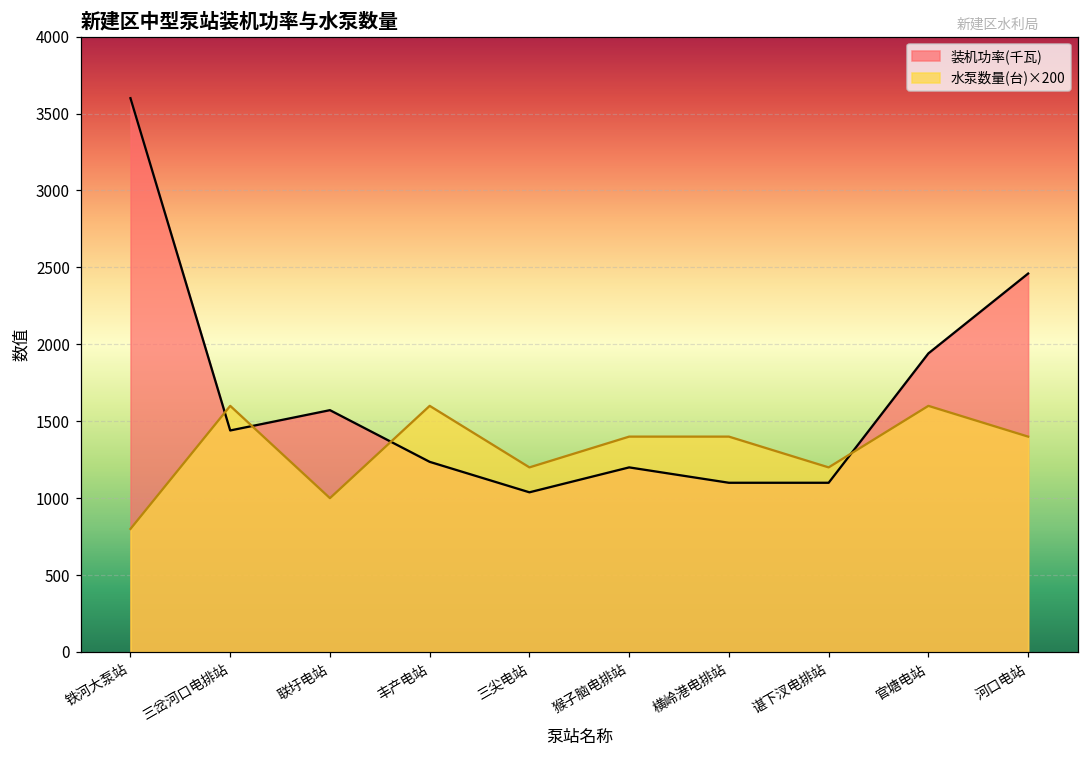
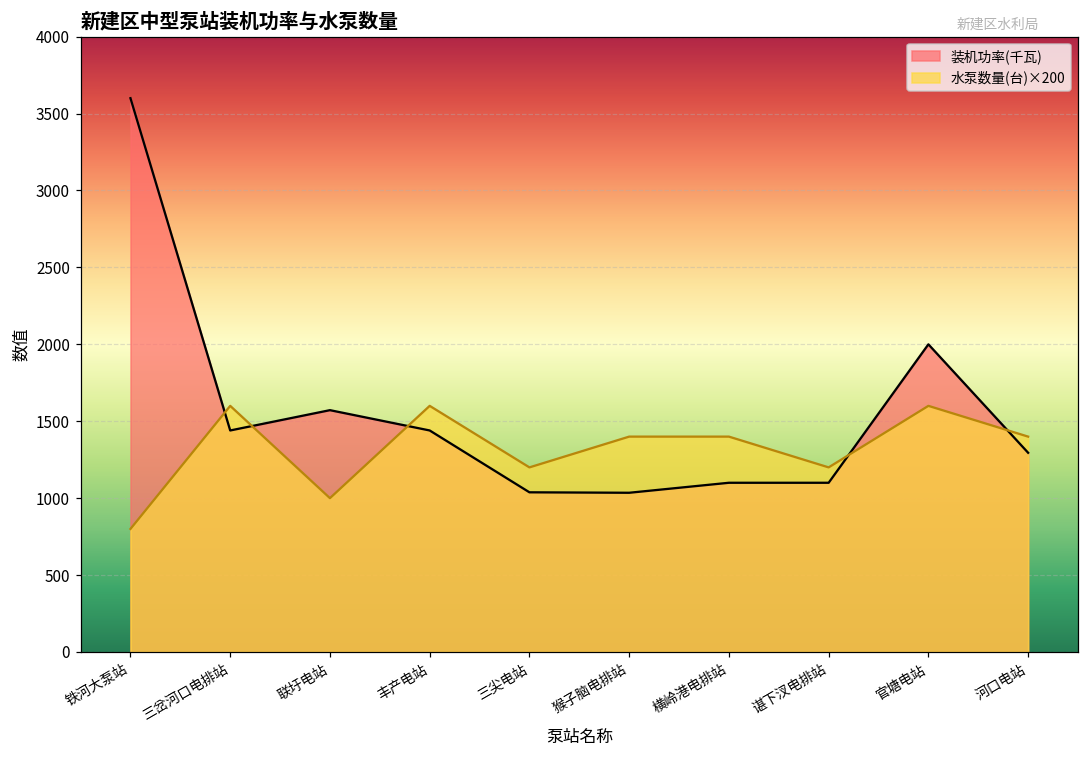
装机功率(千瓦), 丰产电站: 1240 -> 1440
装机功率(千瓦), 猴子脑电排站: 1200 -> 1040
装机功率(千瓦), 官塘电站: 1940 -> 2000
装机功率(千瓦), 河口电站: 2460 -> 1300
